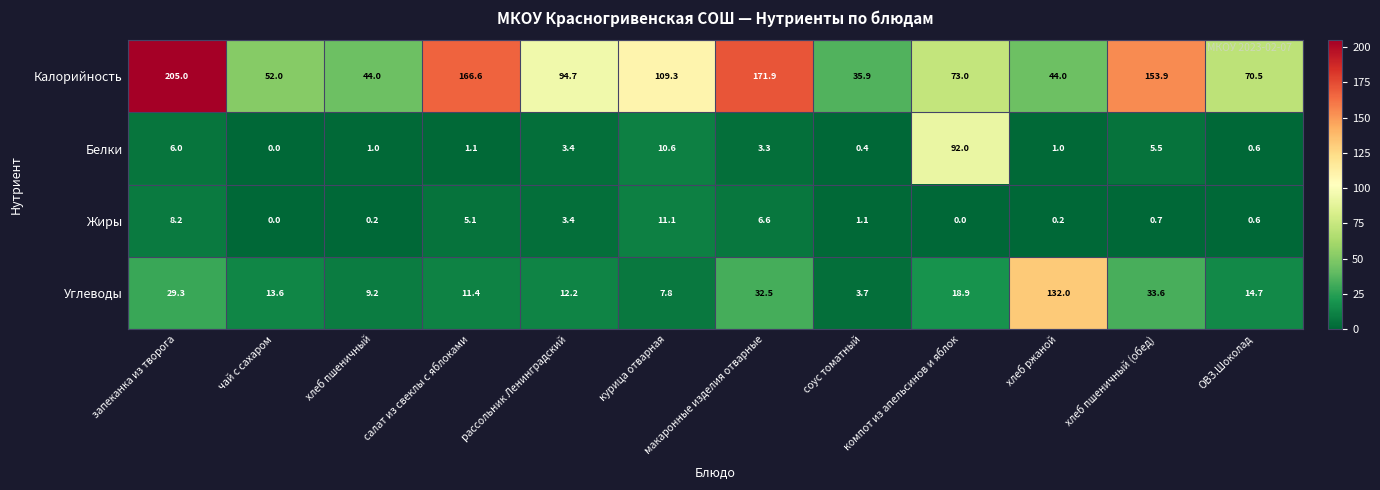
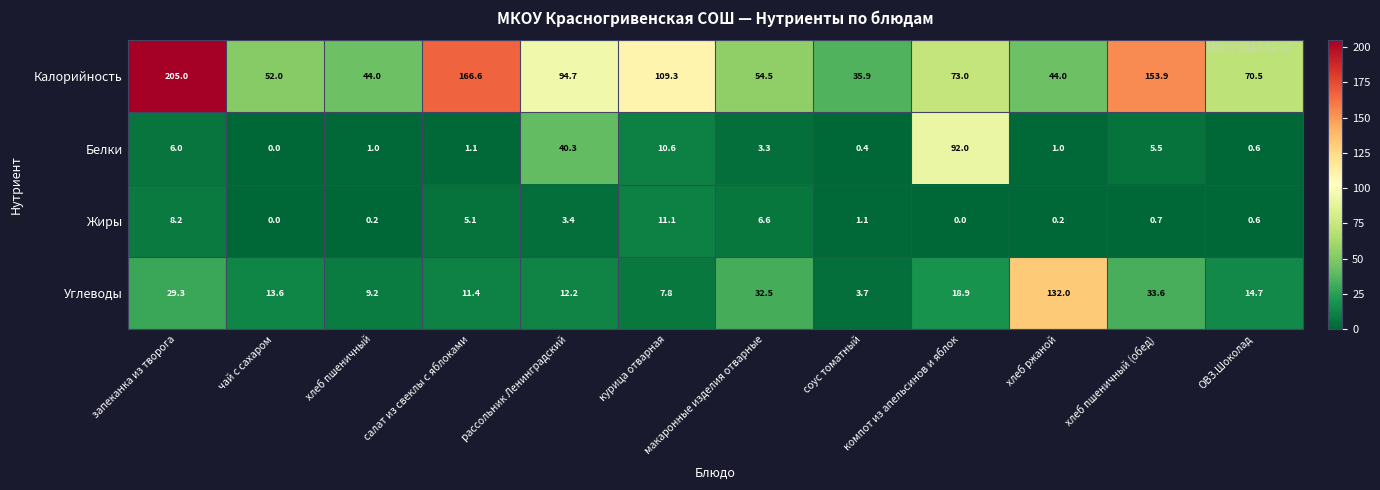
Калорийность, макаронные изделия отварные: 171.9 -> 54.5
Белки, рассольник Ленинградский: 3.4 -> 40.3
